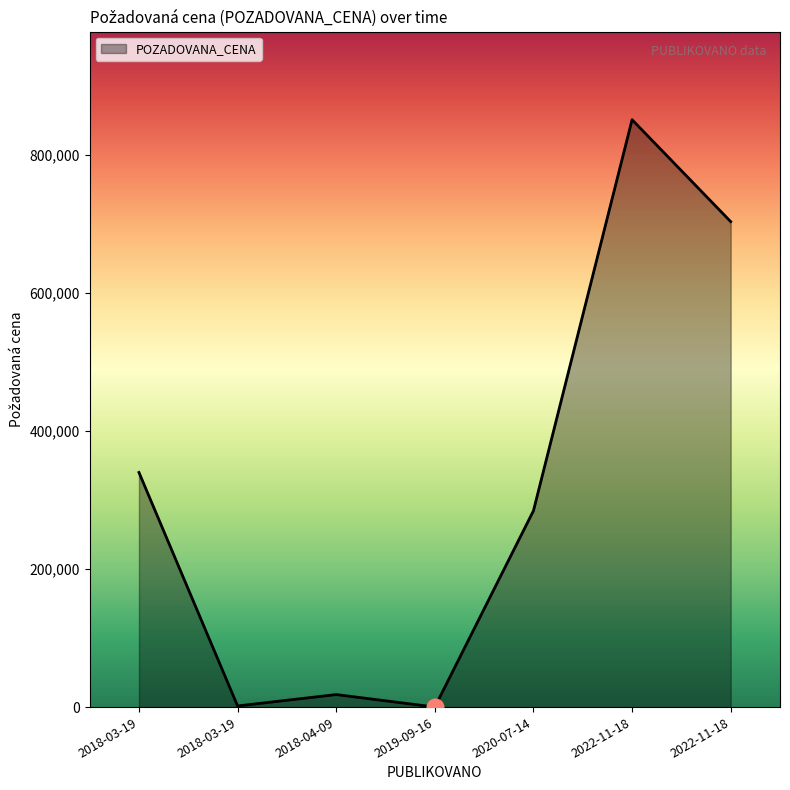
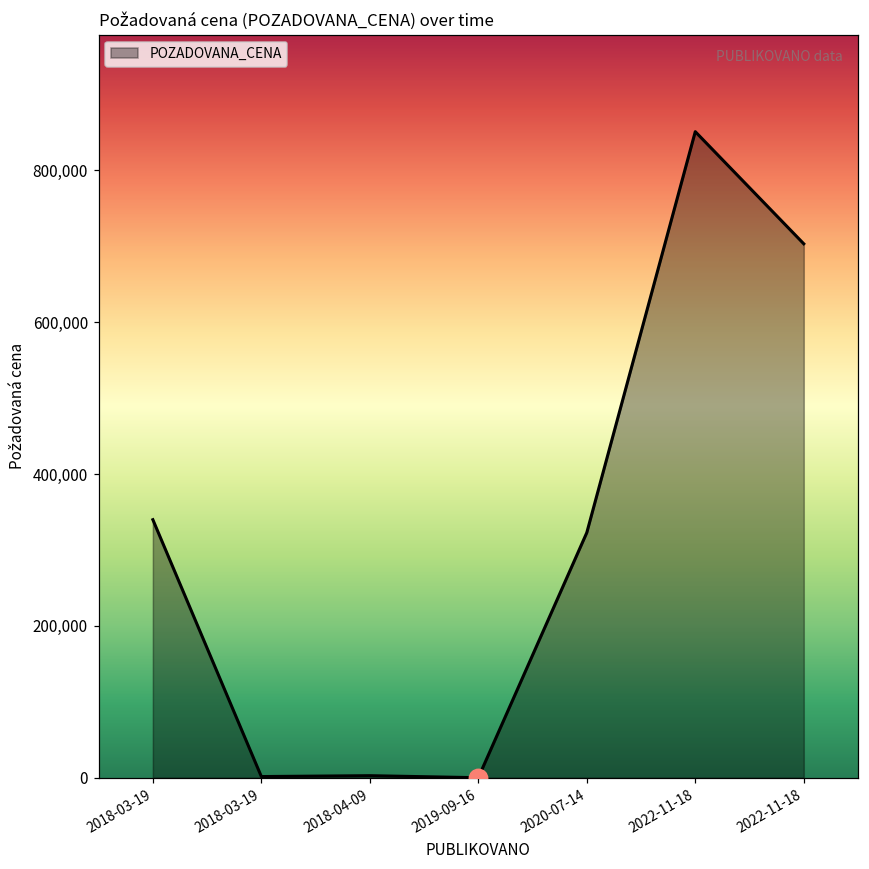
POZADOVANA_CENA, 2018-04-09: 20,000 -> 0
POZADOVANA_CENA, 2020-07-14: 280,000 -> 320,000
